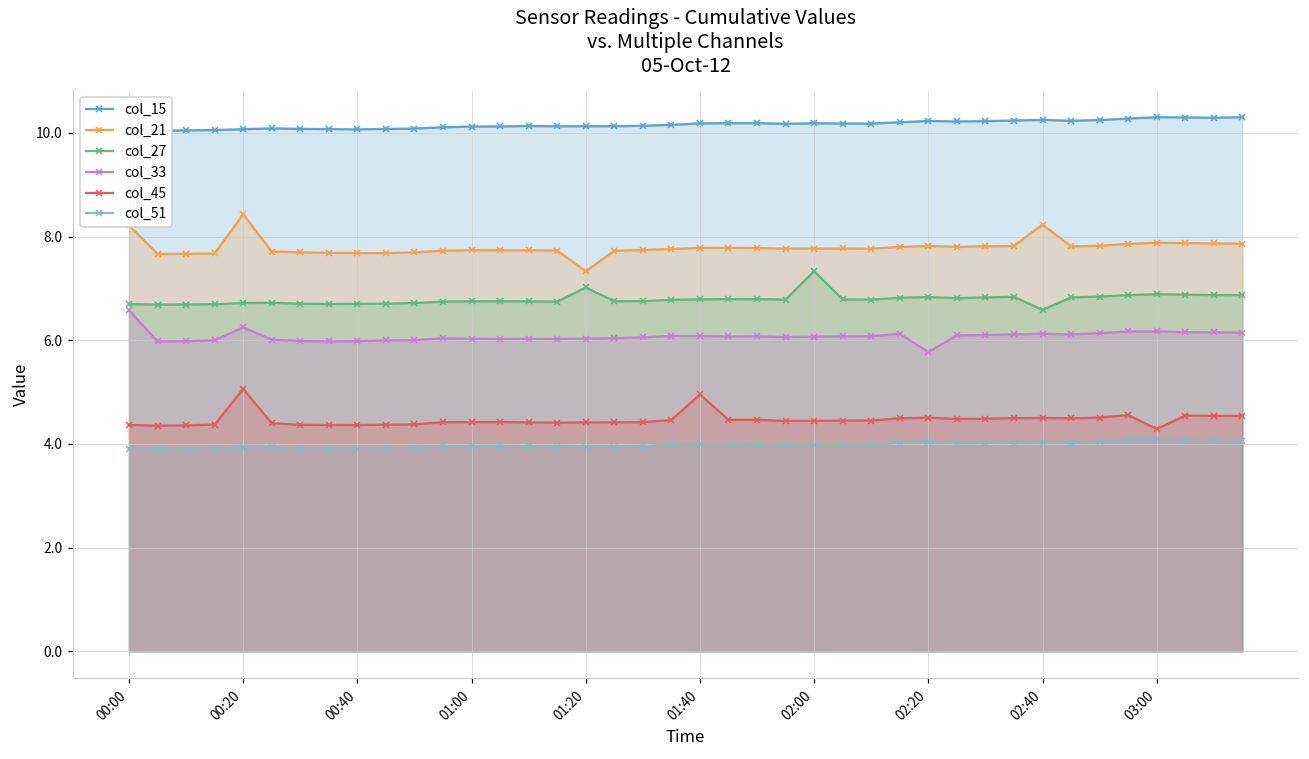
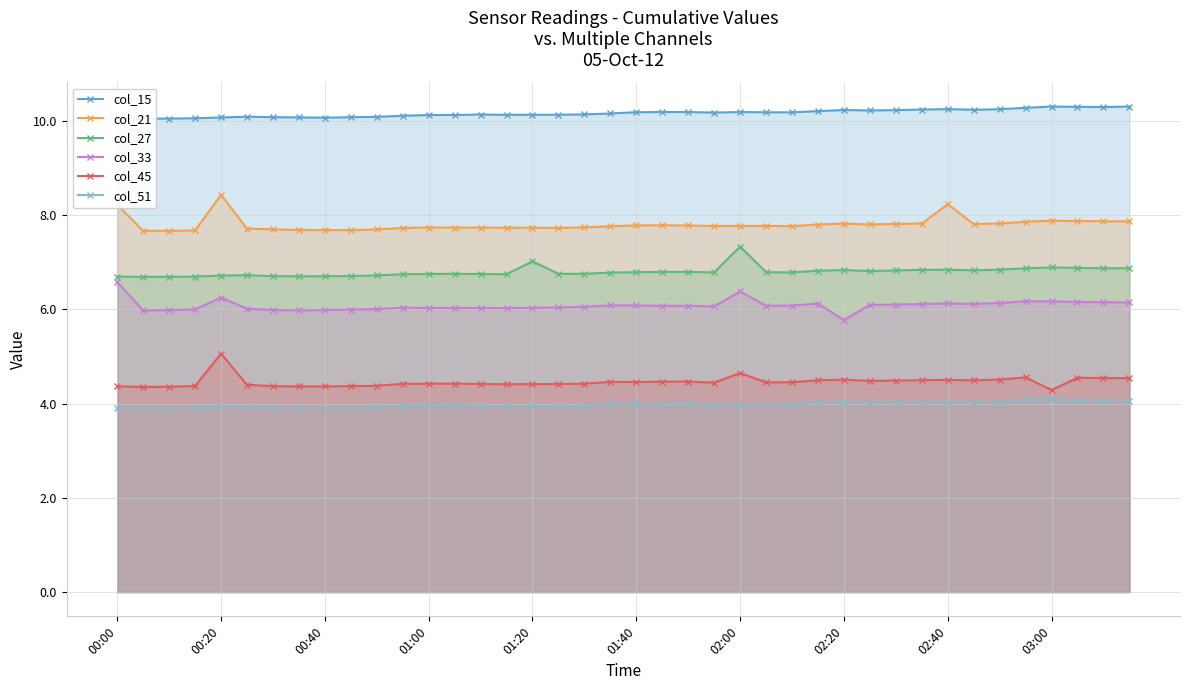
col_21, 01:20: 7.3 -> 7.7
col_45, 01:40: 5.0 -> 4.5
col_33, 02:00: 6.1 -> 6.4
col_45, 02:00: 4.4 -> 4.6
col_27, 02:40: 6.6 -> 6.8
